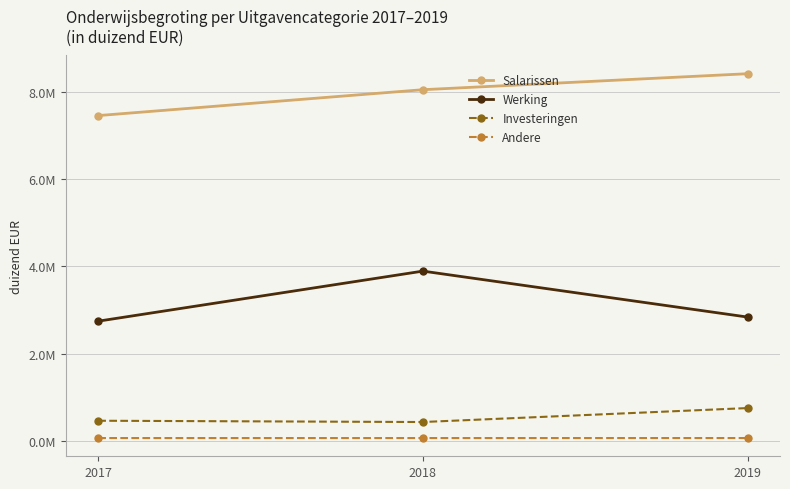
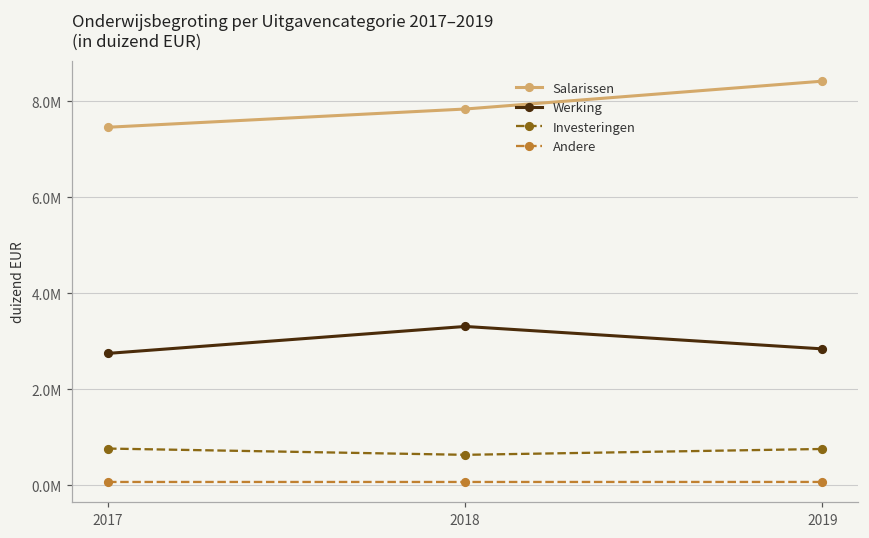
Investeringen, 2017: 500000 -> 800000
Salarissen, 2018: 8000000 -> 7800000
Werking, 2018: 3900000 -> 3300000
Investeringen, 2018: 400000 -> 600000
